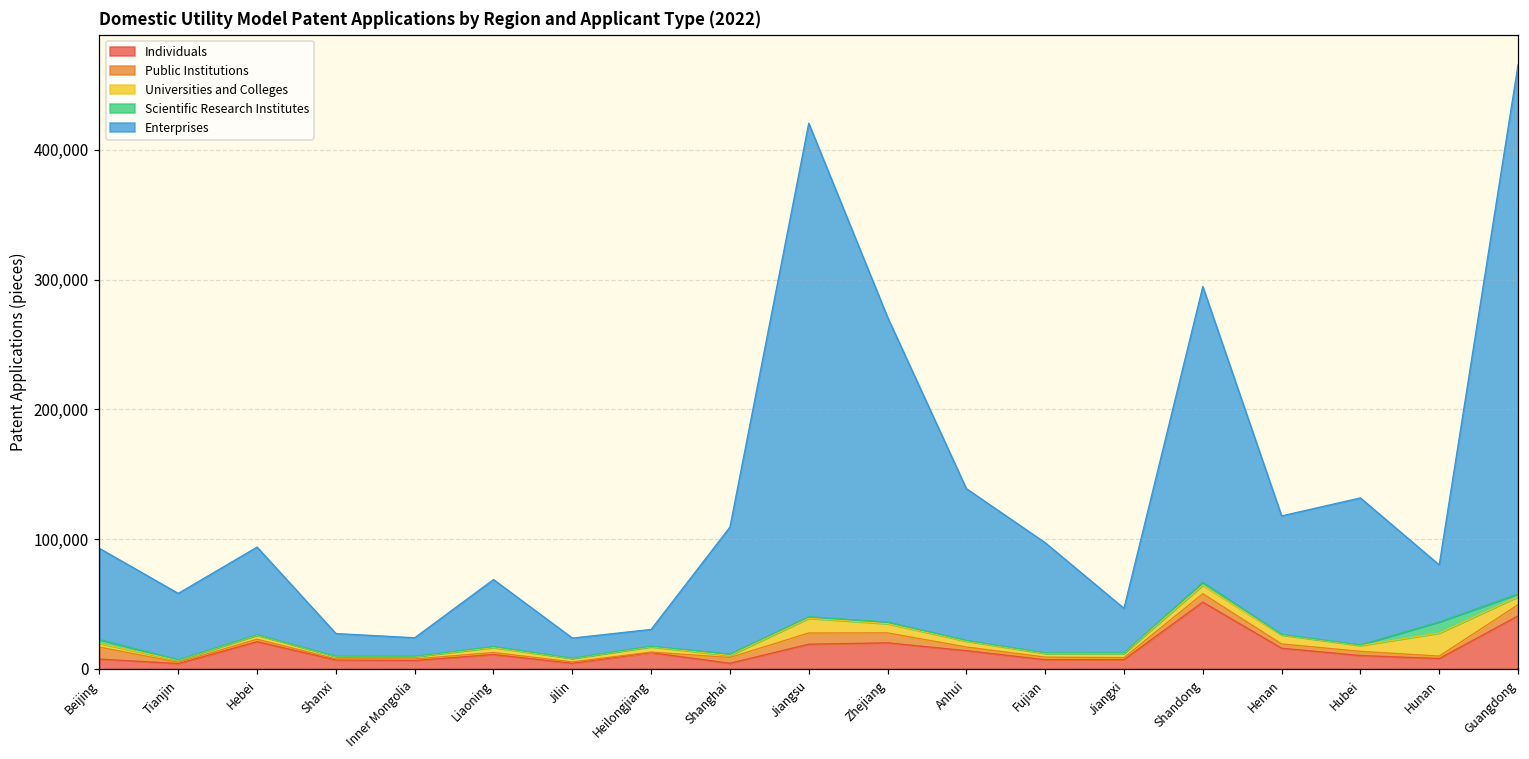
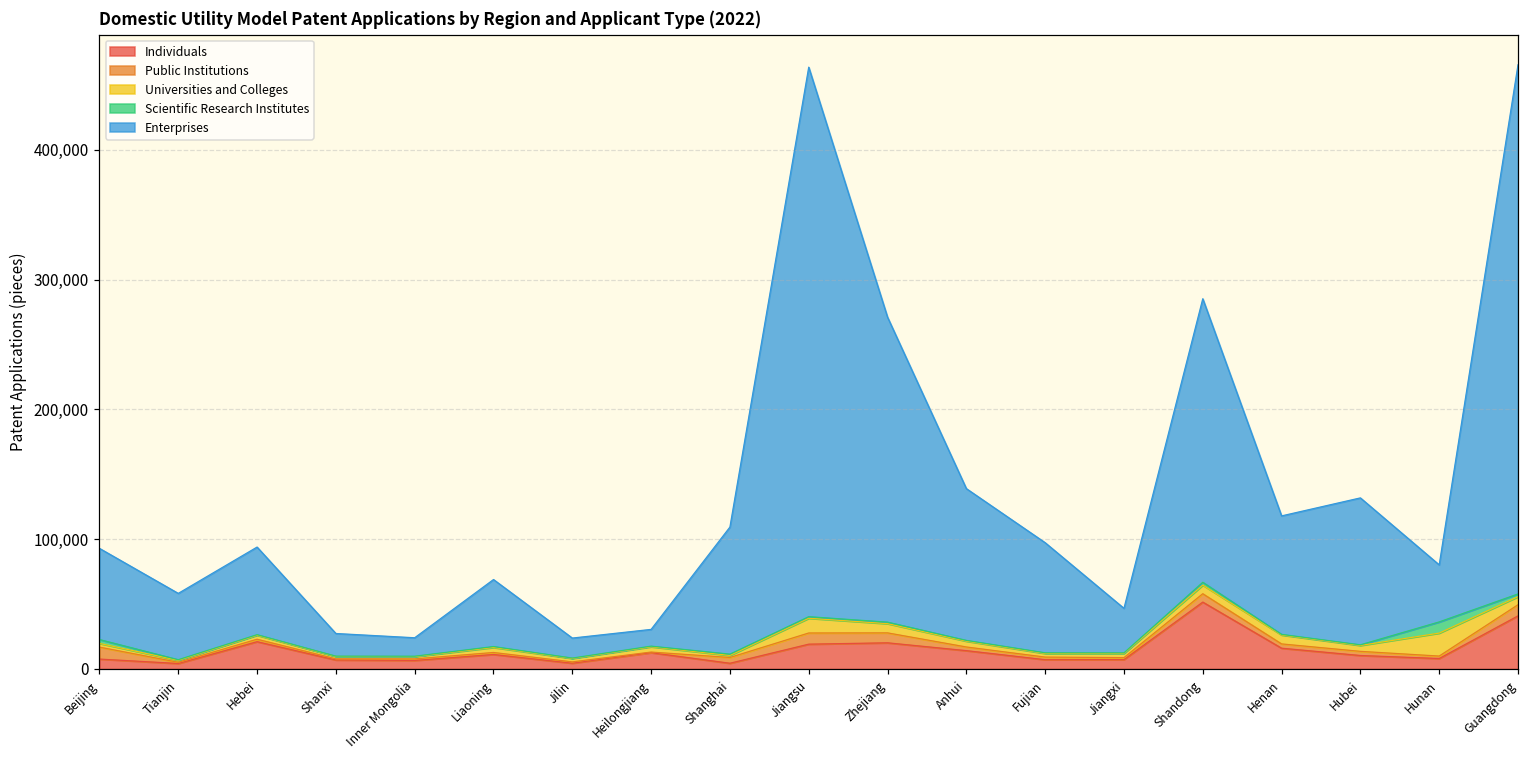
Enterprises, Jiangsu: 380,000 -> 423,000
Enterprises, Shandong: 228,000 -> 218,000
